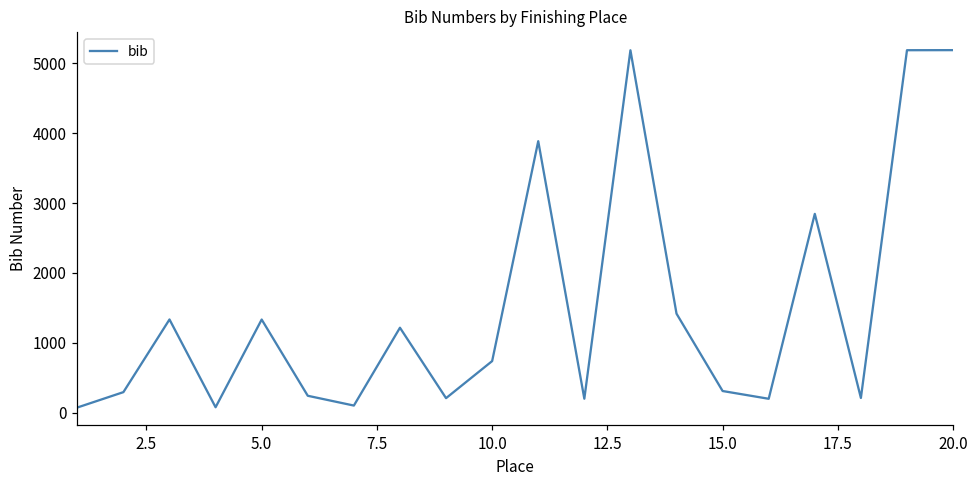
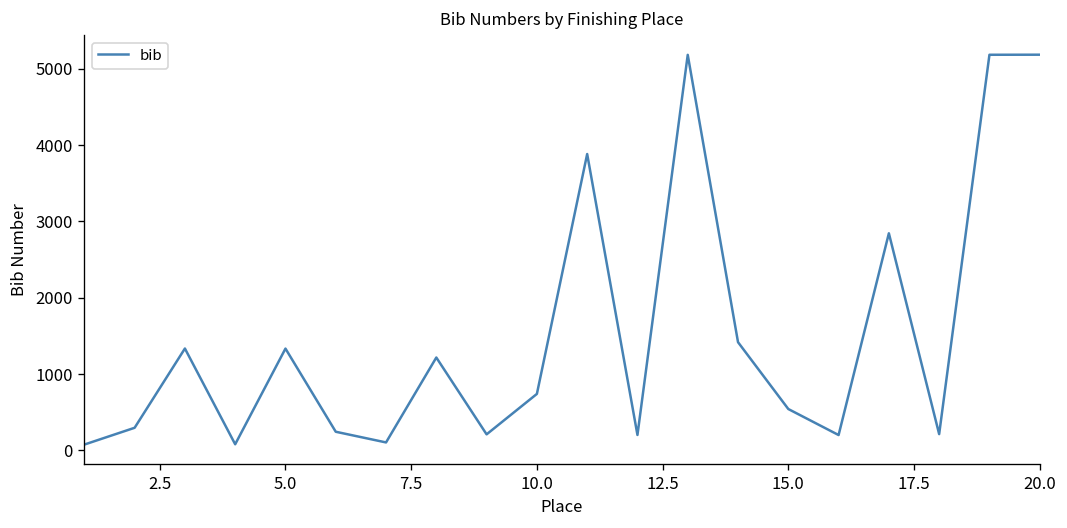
15.0: 300 -> 500
